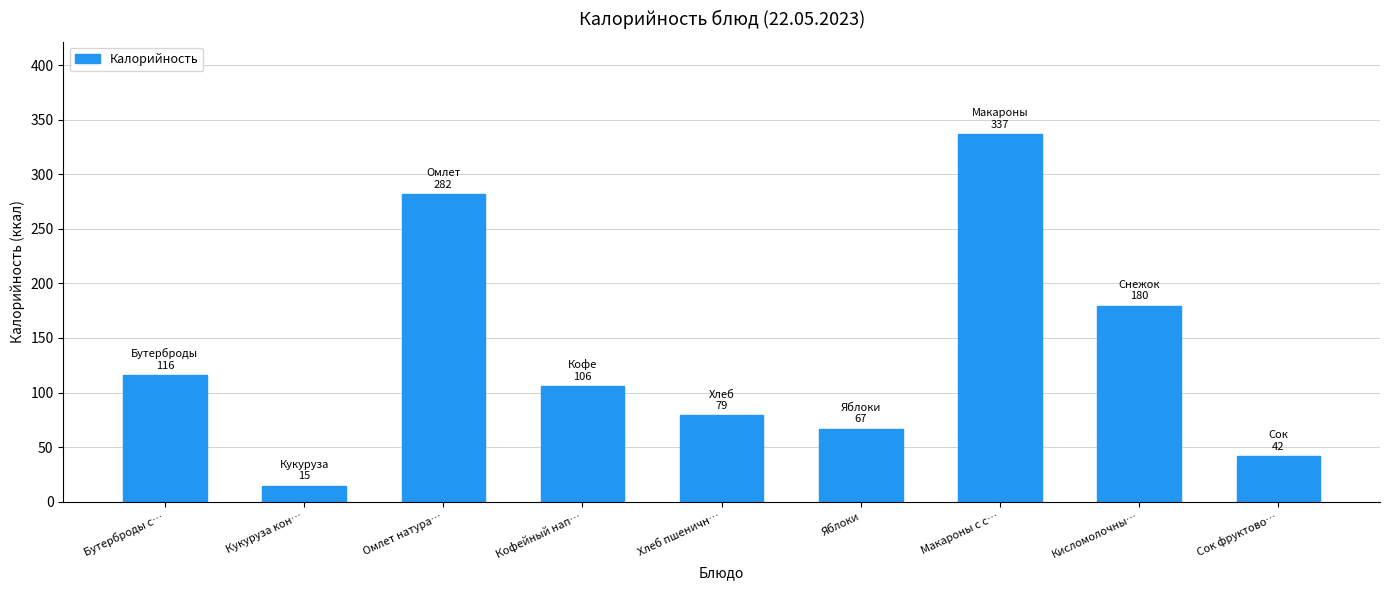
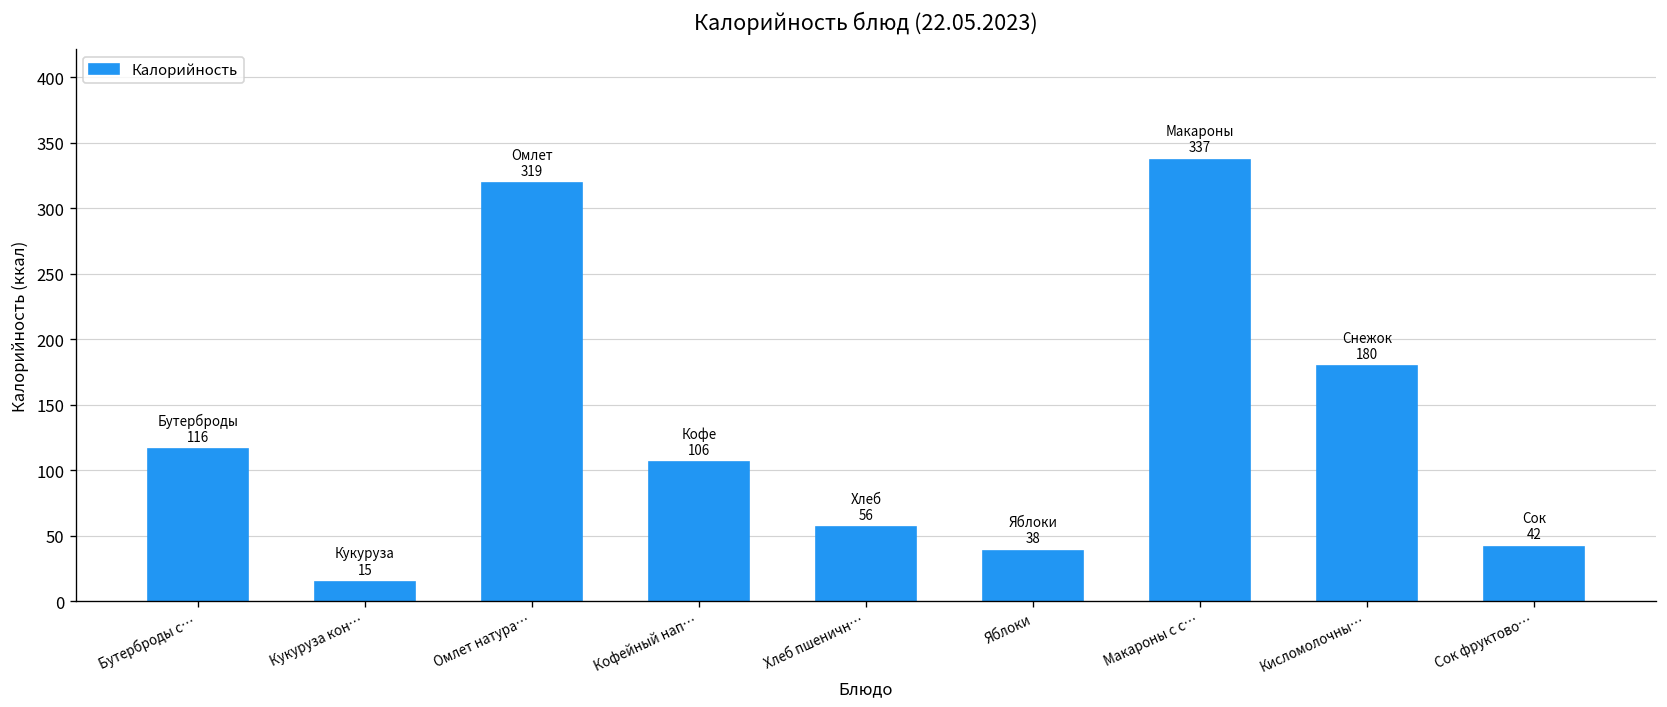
Омлет натура…: 282 -> 319
Хлеб пшеничн…: 79 -> 56
Яблоки: 67 -> 38
